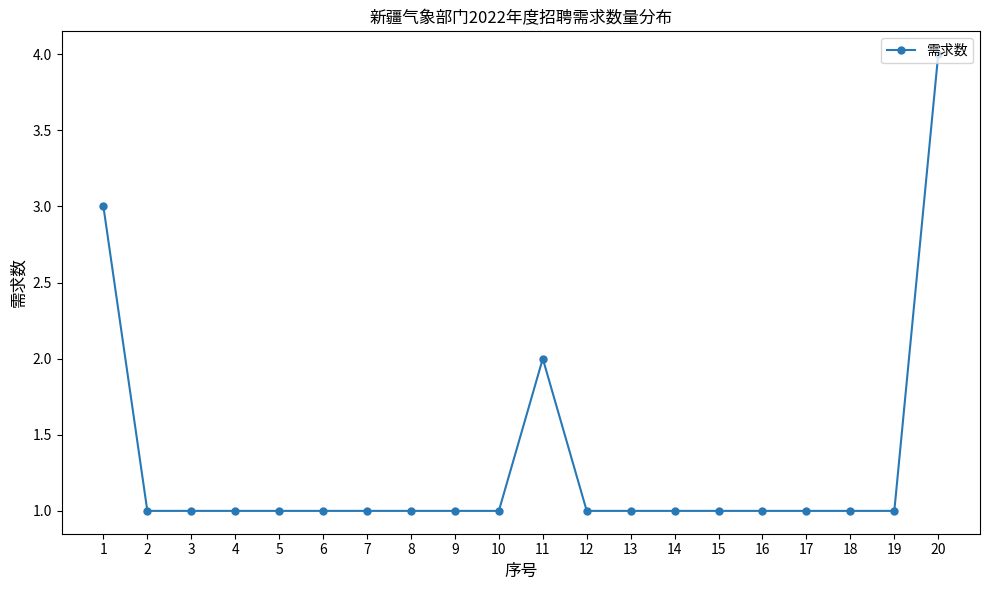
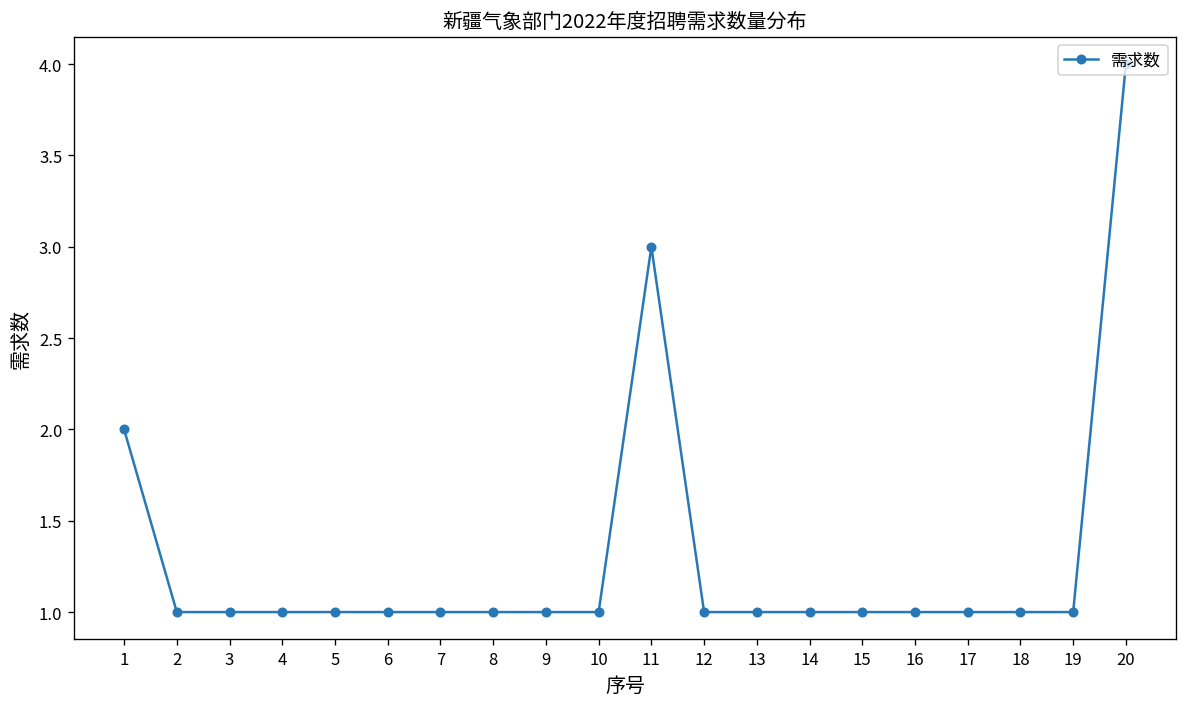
1: 3 -> 2
11: 2 -> 3
